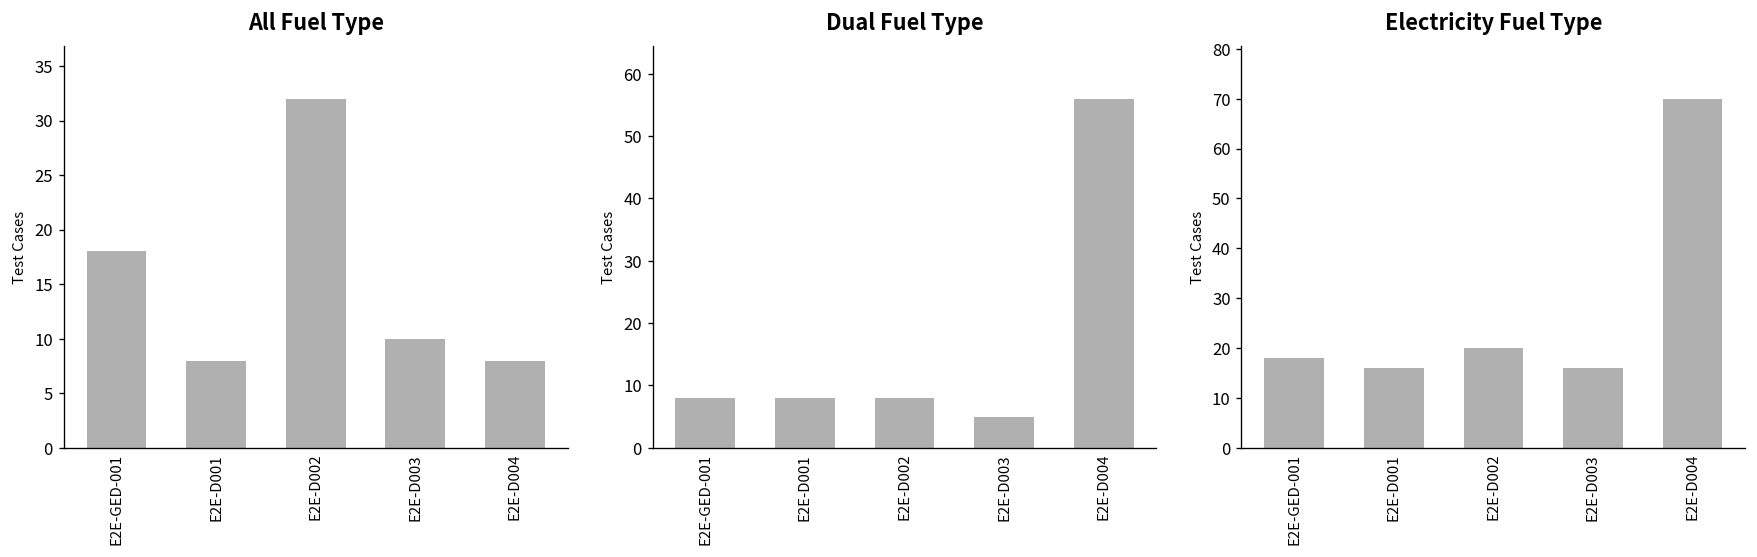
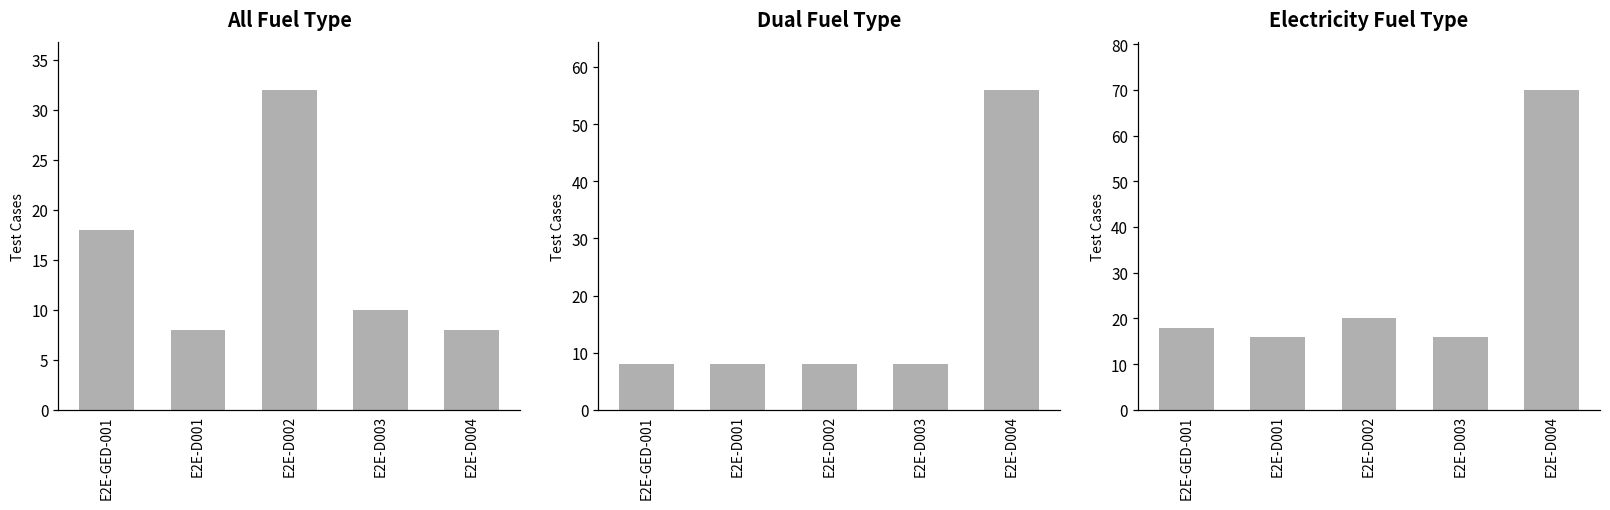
Dual Fuel Type, E2E-D003: 5 -> 8
